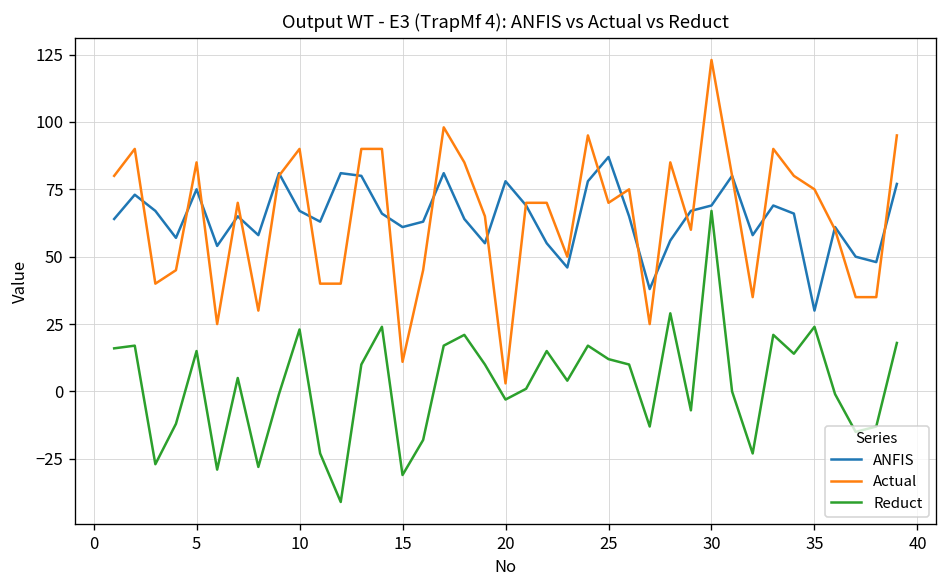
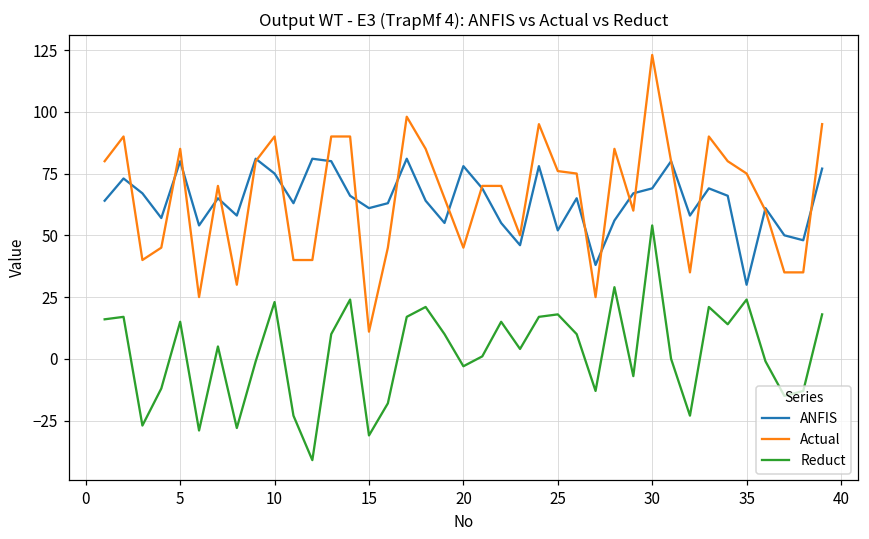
ANFIS, 5: 75 -> 80
ANFIS, 10: 67 -> 75
Actual, 20: 3 -> 45
ANFIS, 25: 87 -> 52
Actual, 25: 70 -> 76
Reduct, 25: 12 -> 18
Reduct, 30: 67 -> 54
